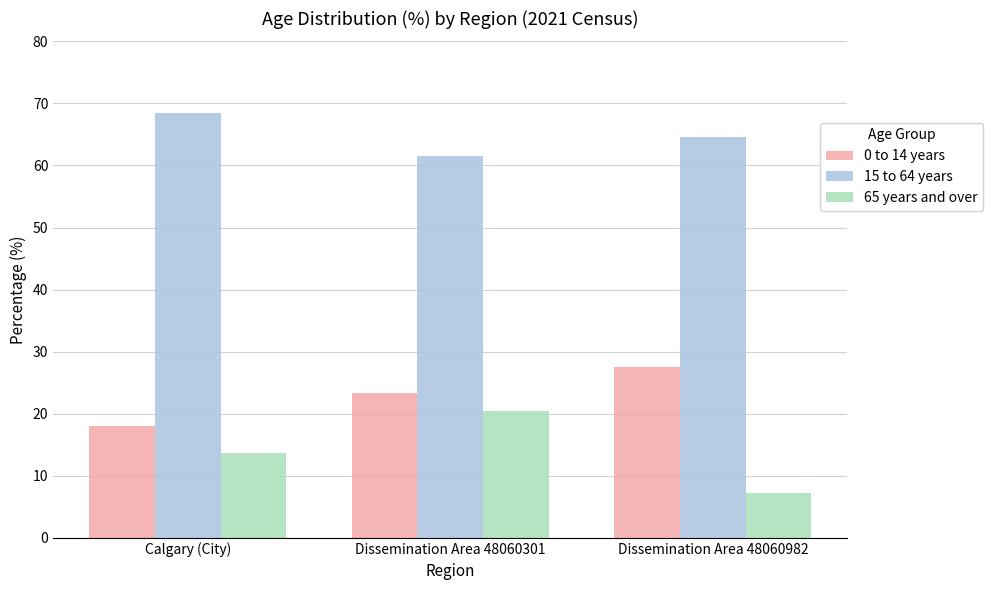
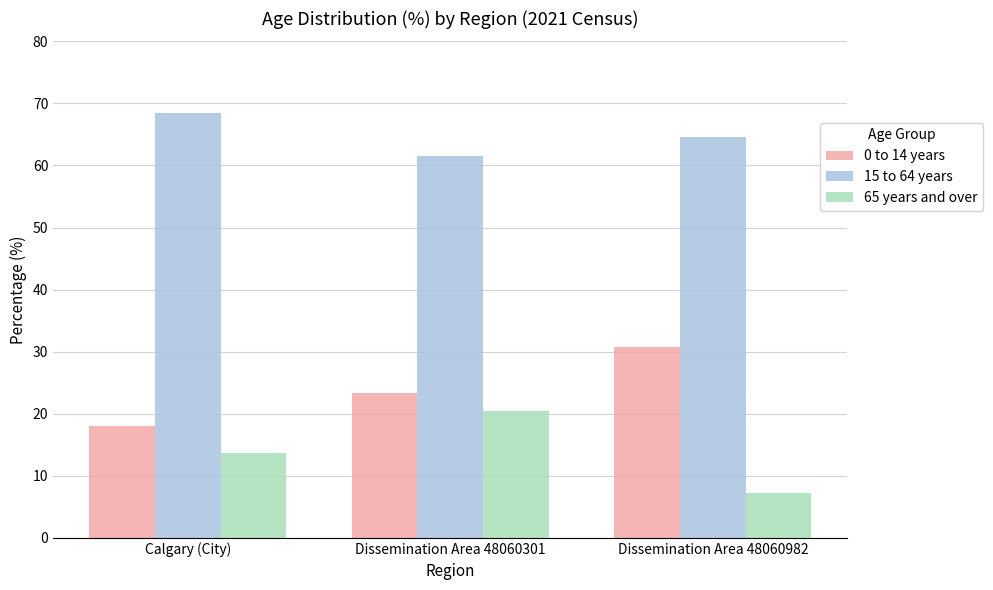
0 to 14 years, Dissemination Area 48060982: 28 -> 31
